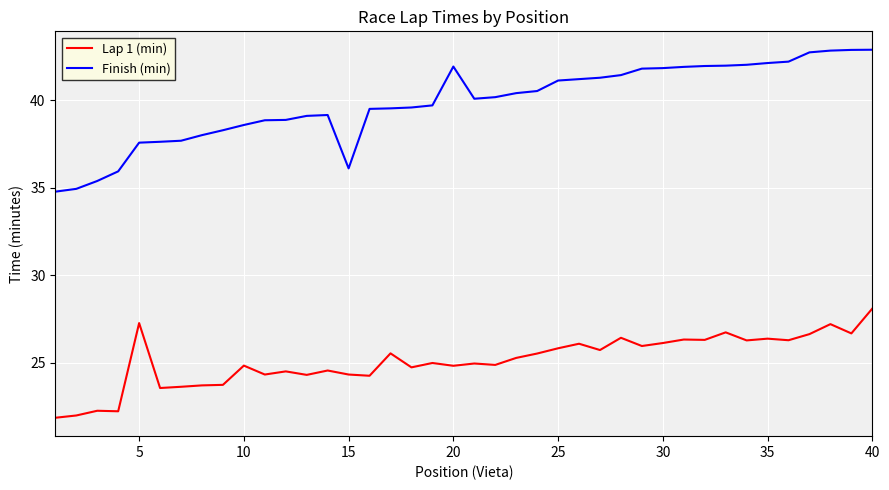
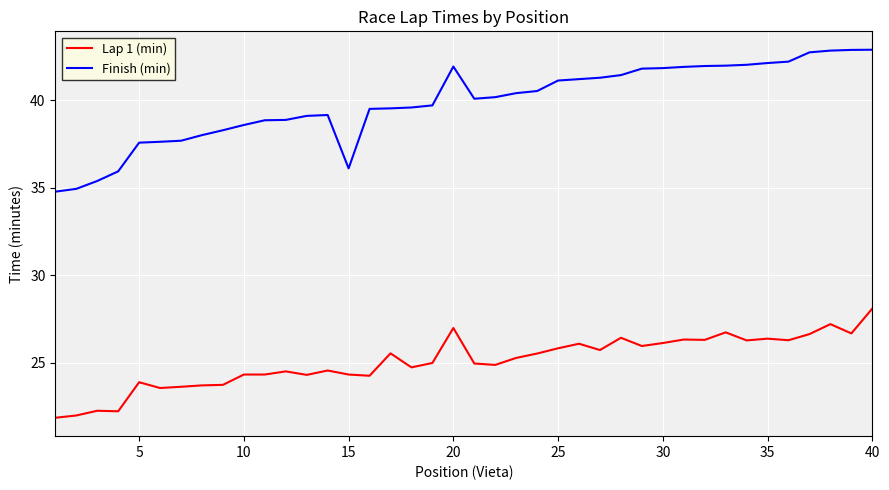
Lap 1 (min), 5: 27.3 -> 23.9
Lap 1 (min), 10: 24.8 -> 24.3
Lap 1 (min), 20: 24.8 -> 27.0
